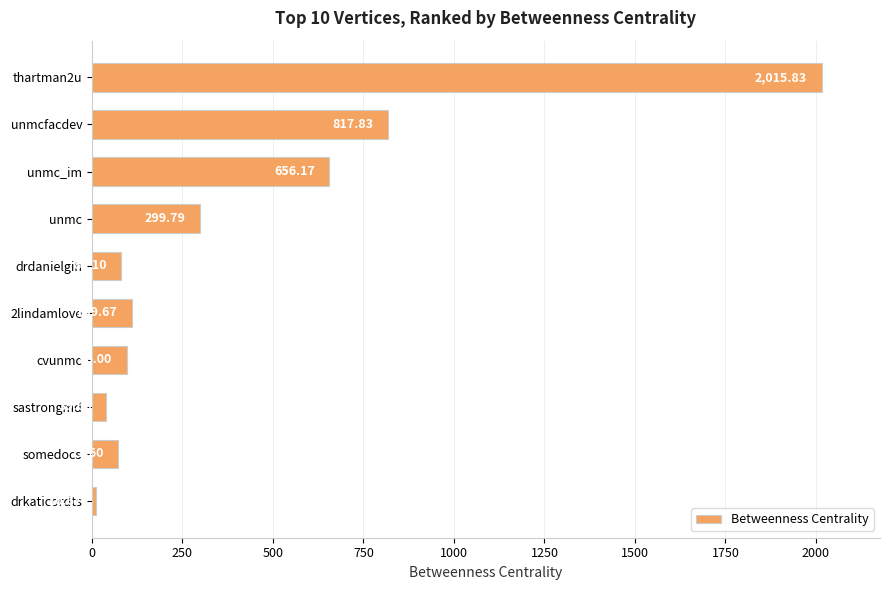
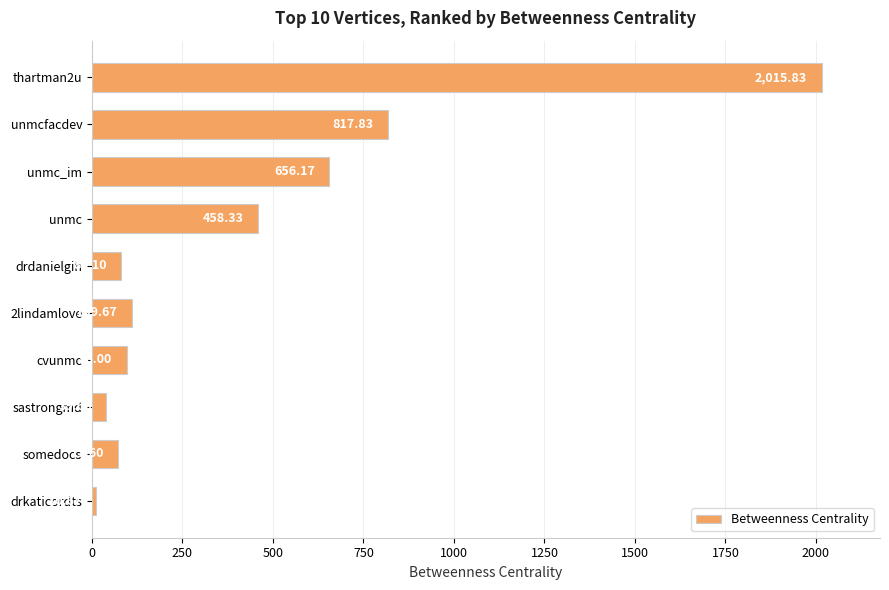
unmc: 299.79 -> 458.33
